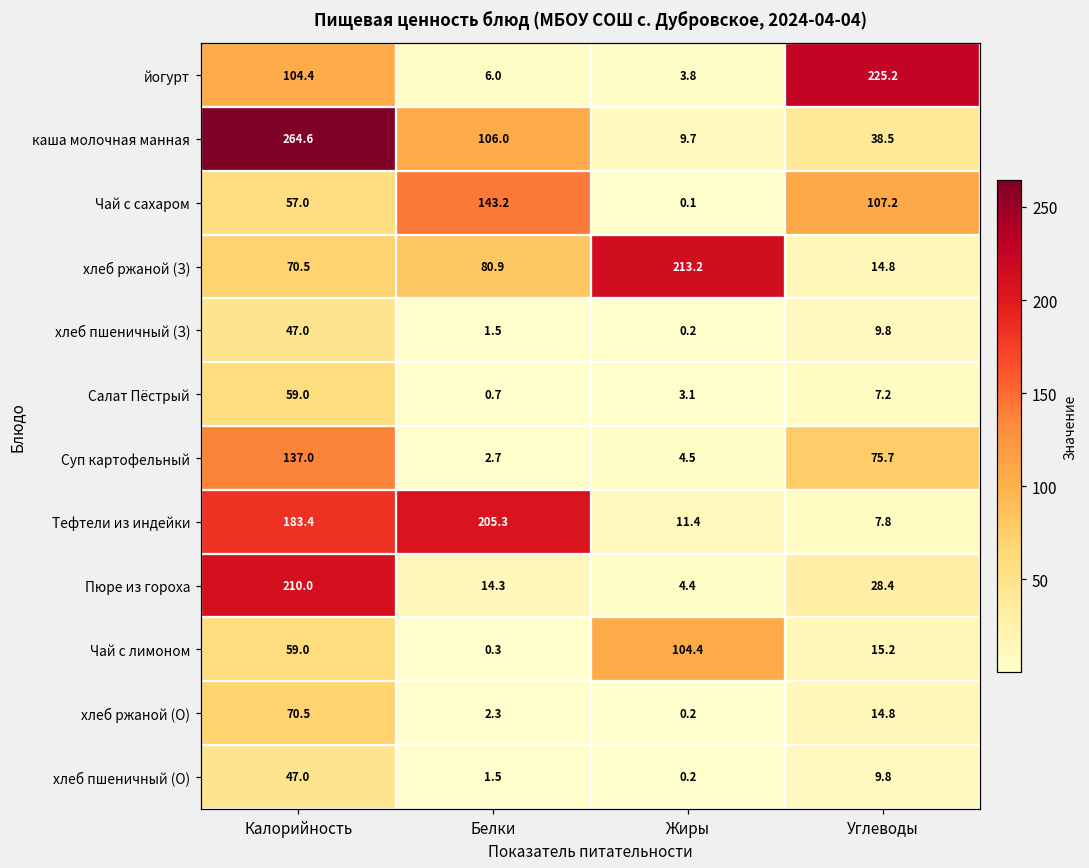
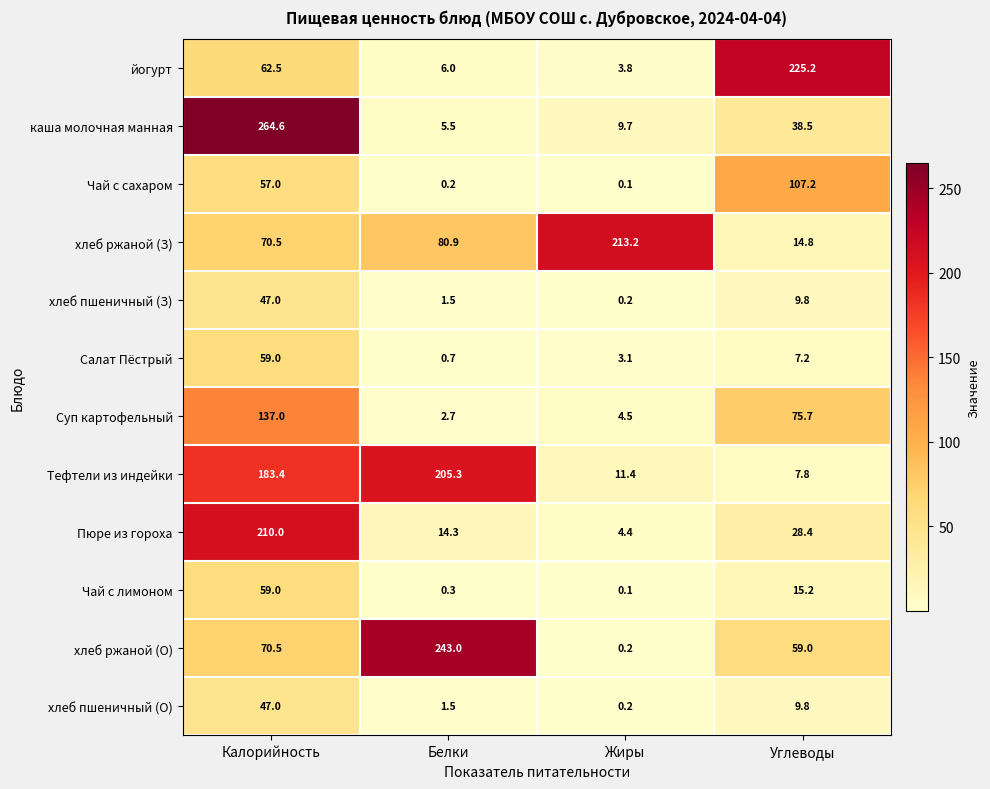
йогурт, Калорийность: 104.4 -> 62.5
каша молочная манная, Белки: 106.0 -> 5.5
Чай с сахаром, Белки: 143.2 -> 0.2
Чай с лимоном, Жиры: 104.4 -> 0.1
хлеб ржаной (О), Белки: 2.3 -> 243.0
хлеб ржаной (О), Углеводы: 14.8 -> 59.0
